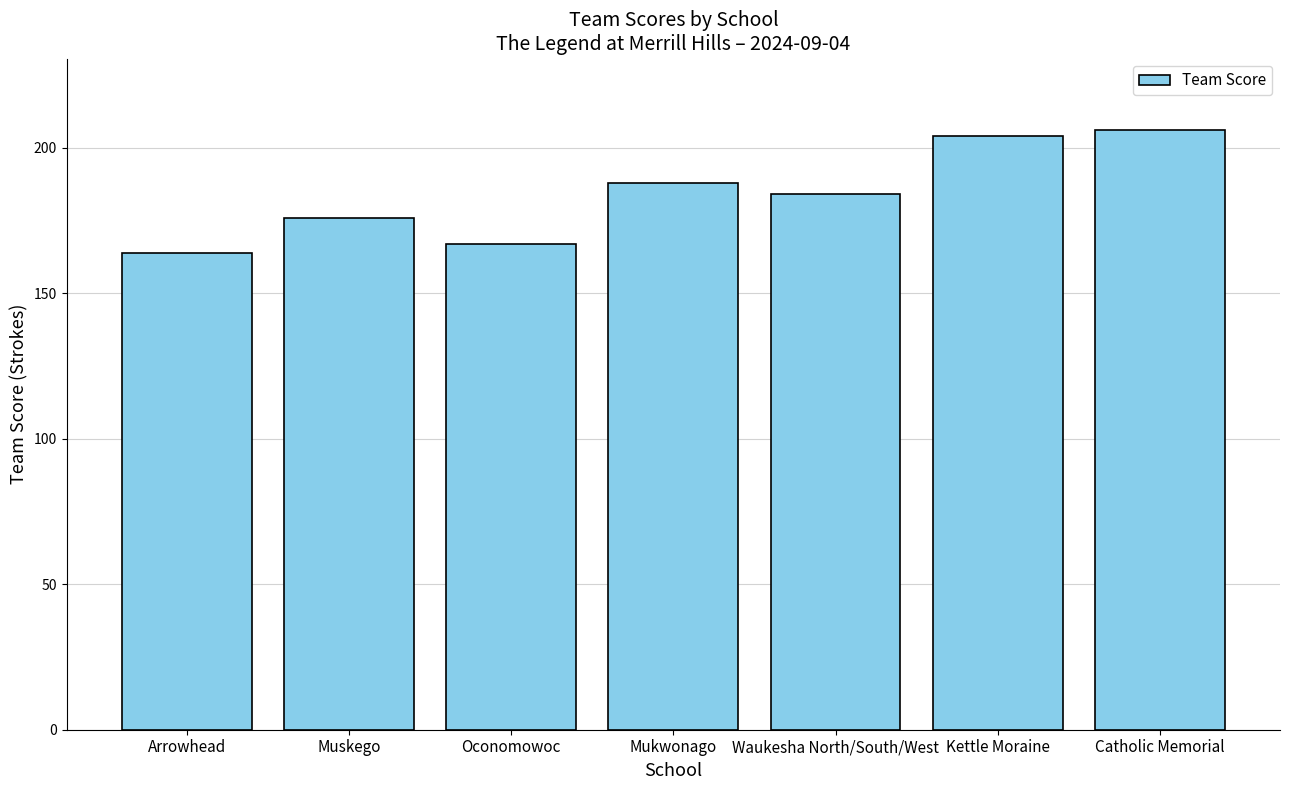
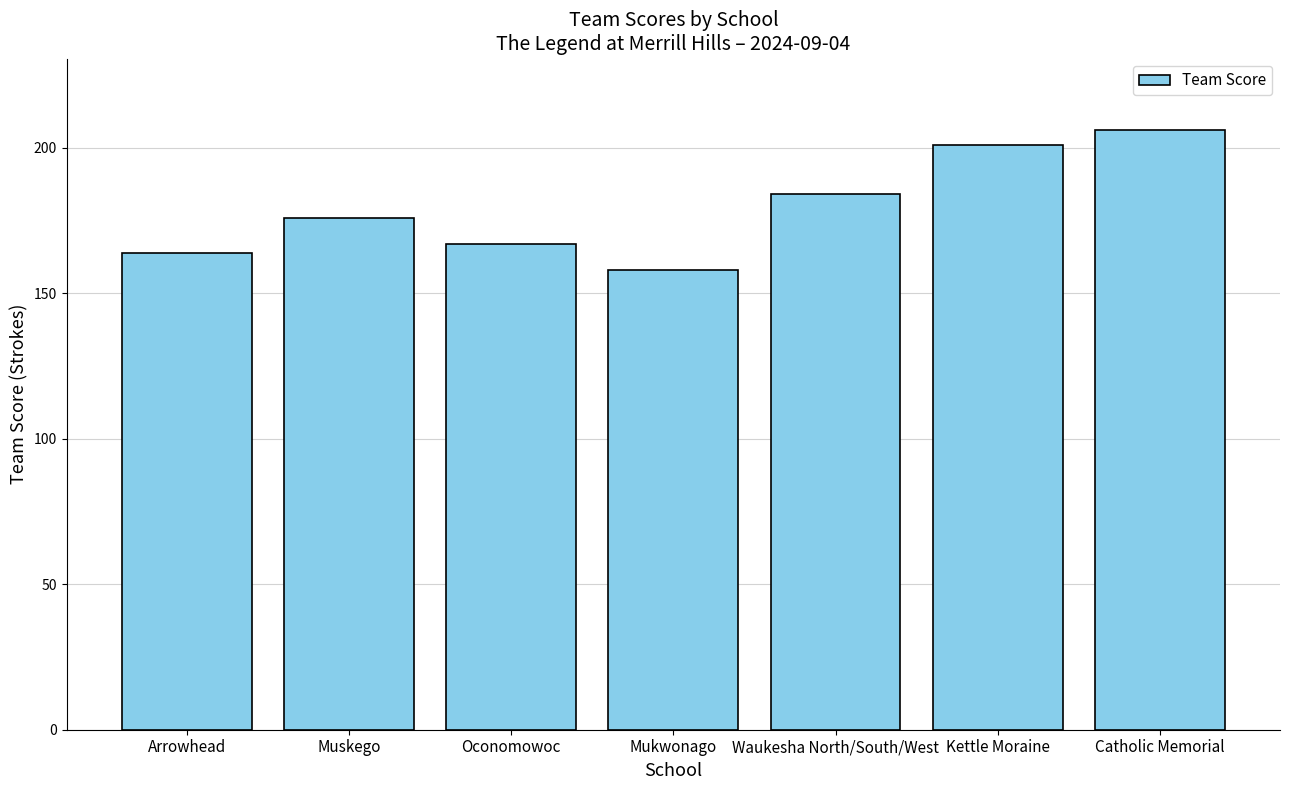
Mukwonago: 188 -> 158
Kettle Moraine: 204 -> 201
